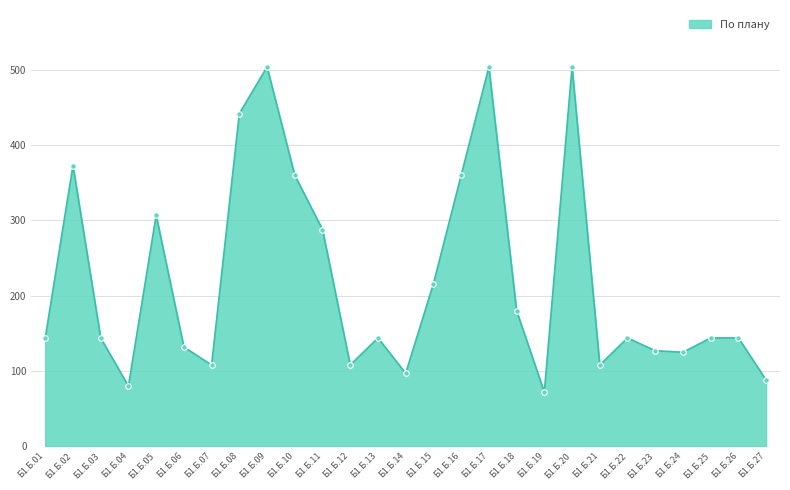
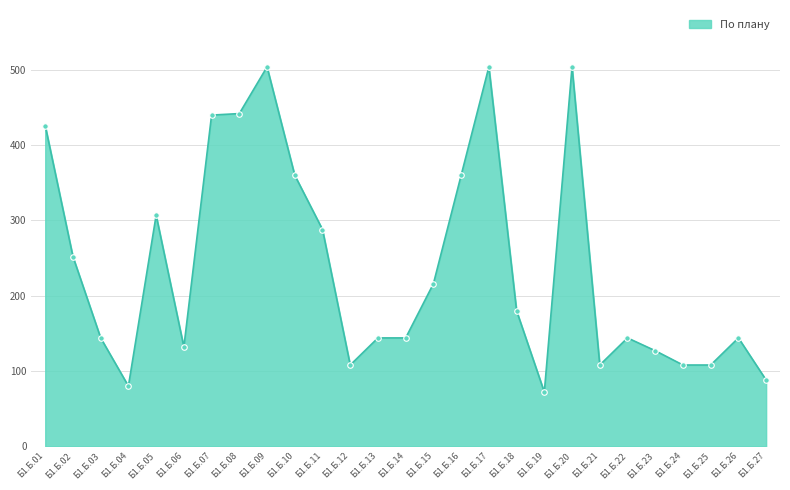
Б1.Б.01: 140 -> 430
Б1.Б.02: 370 -> 250
Б1.Б.07: 110 -> 440
Б1.Б.14: 100 -> 140
Б1.Б.24: 130 -> 110
Б1.Б.25: 140 -> 110
